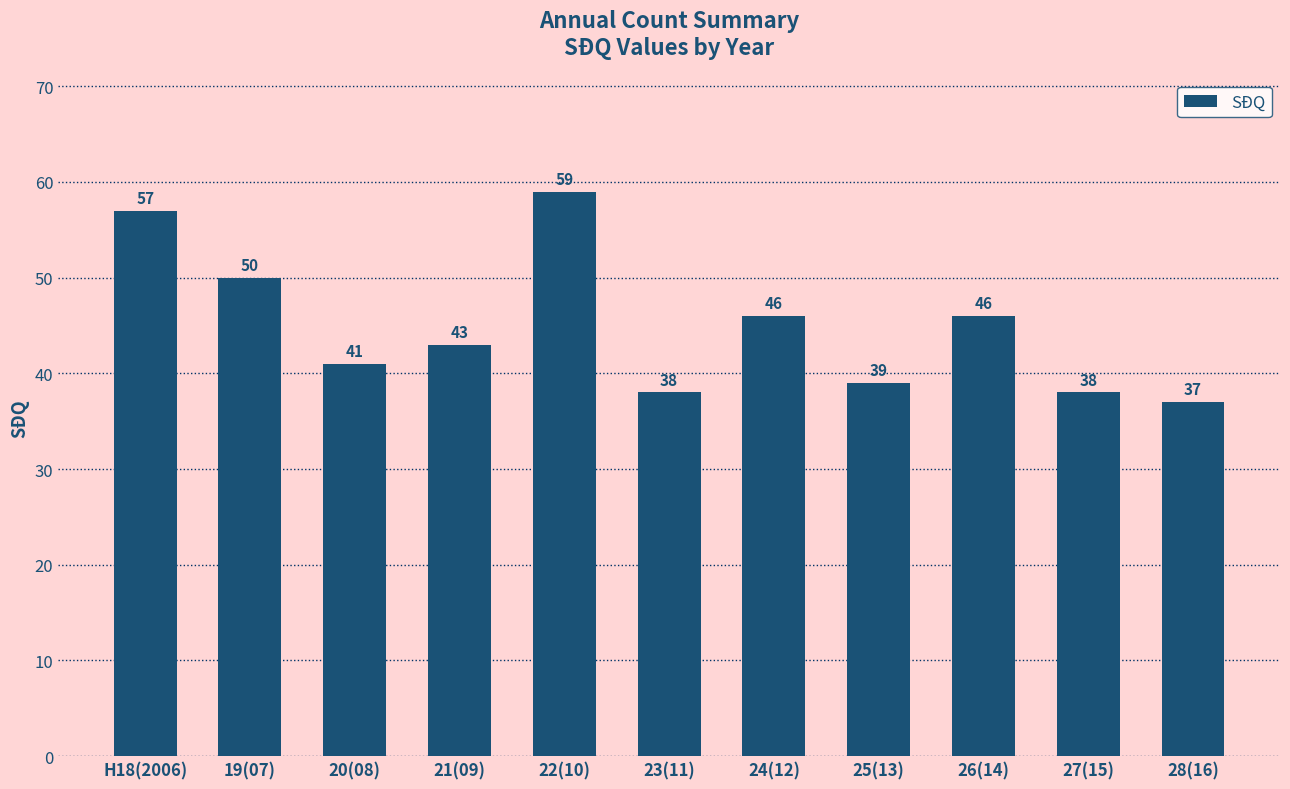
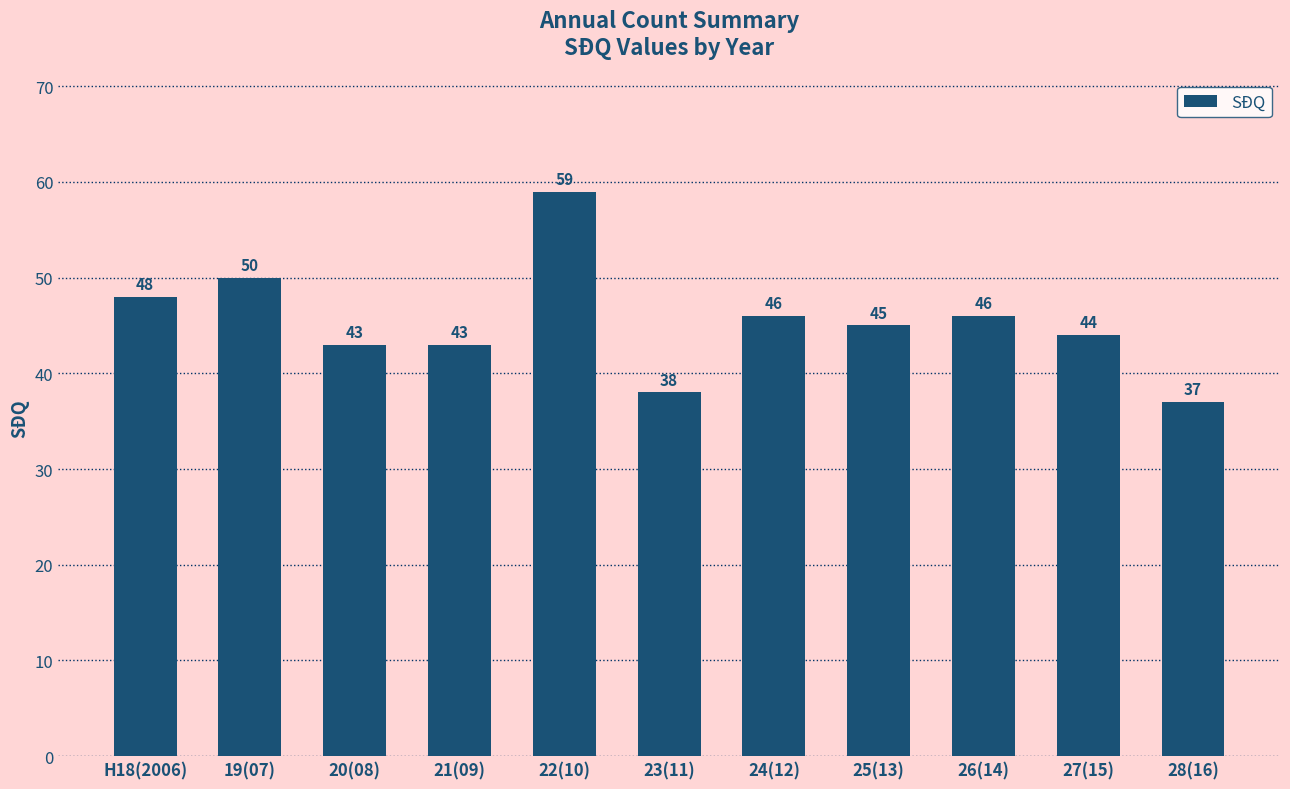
H18(2006): 57 -> 48
20(08): 41 -> 43
25(13): 39 -> 45
27(15): 38 -> 44
